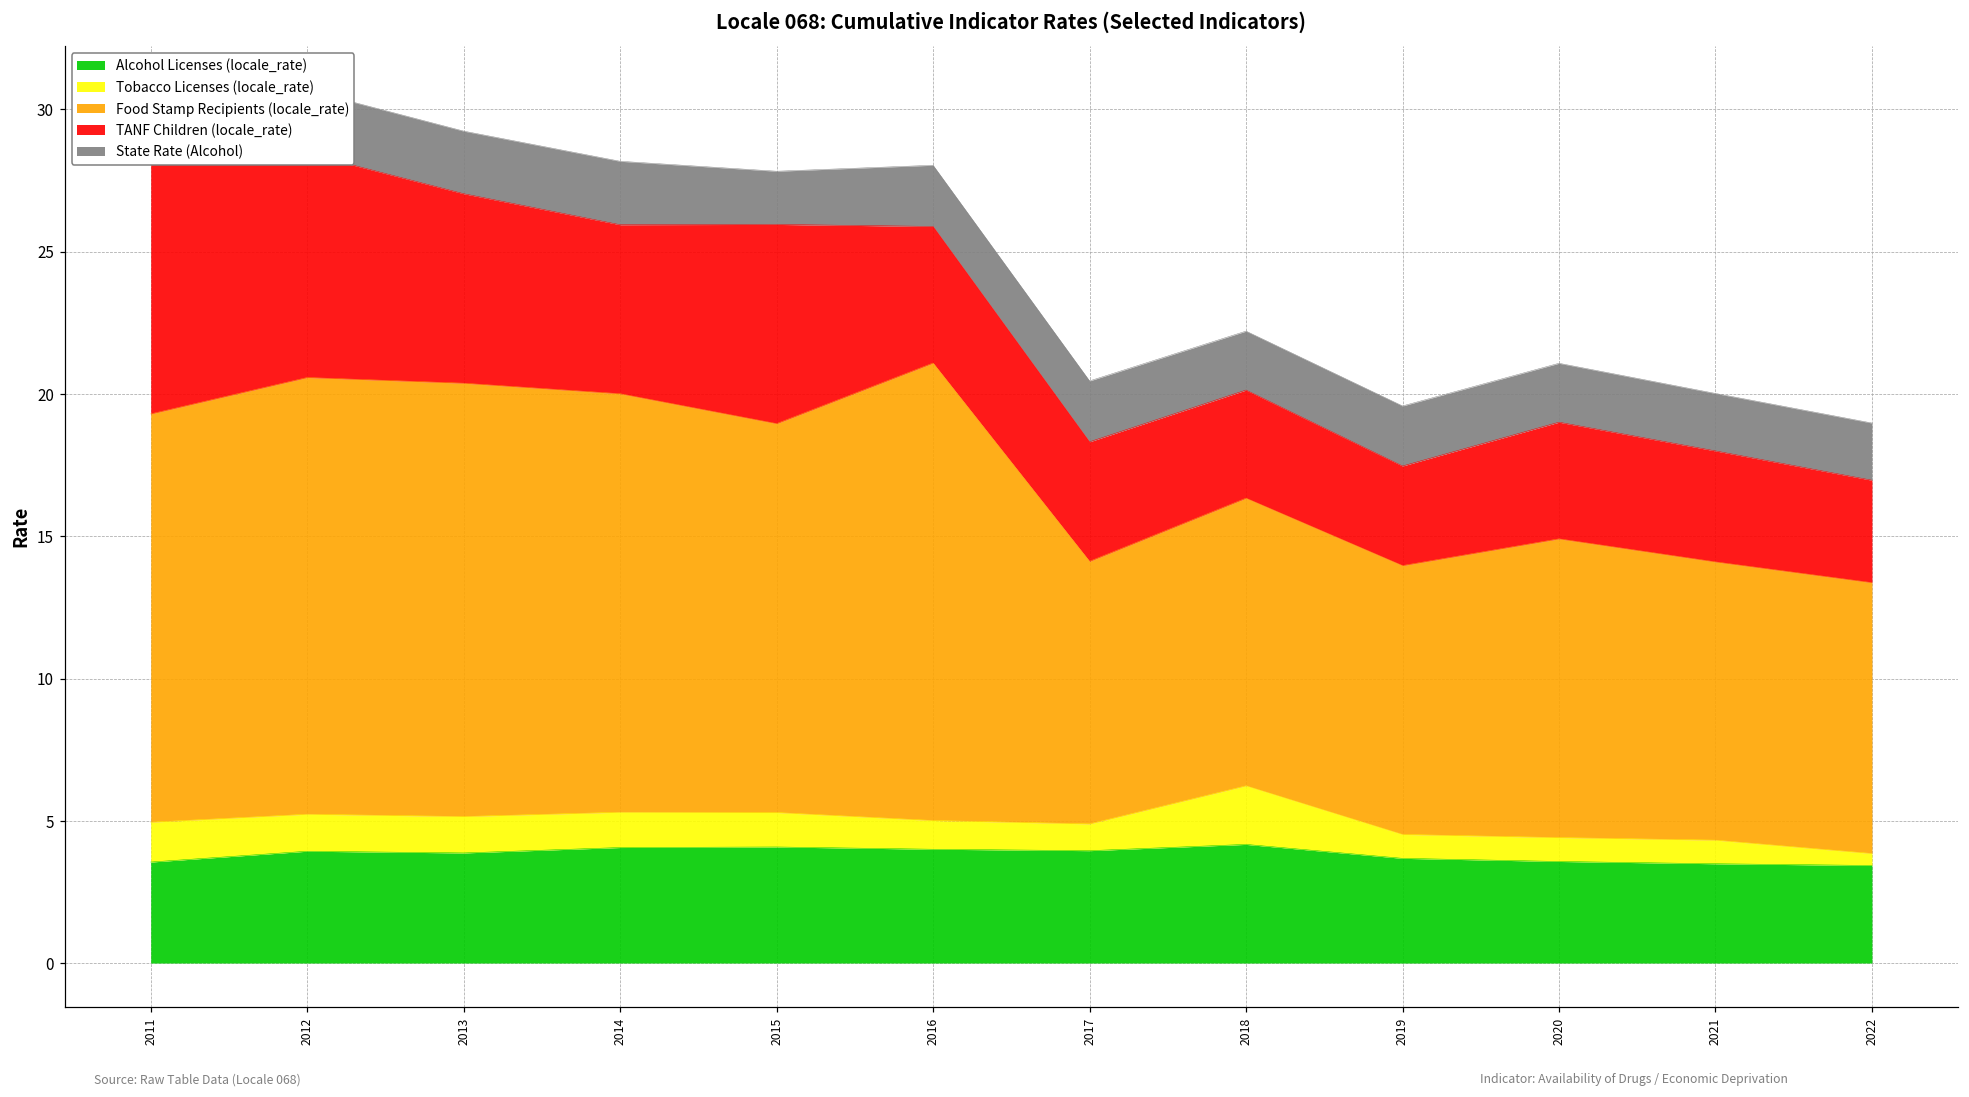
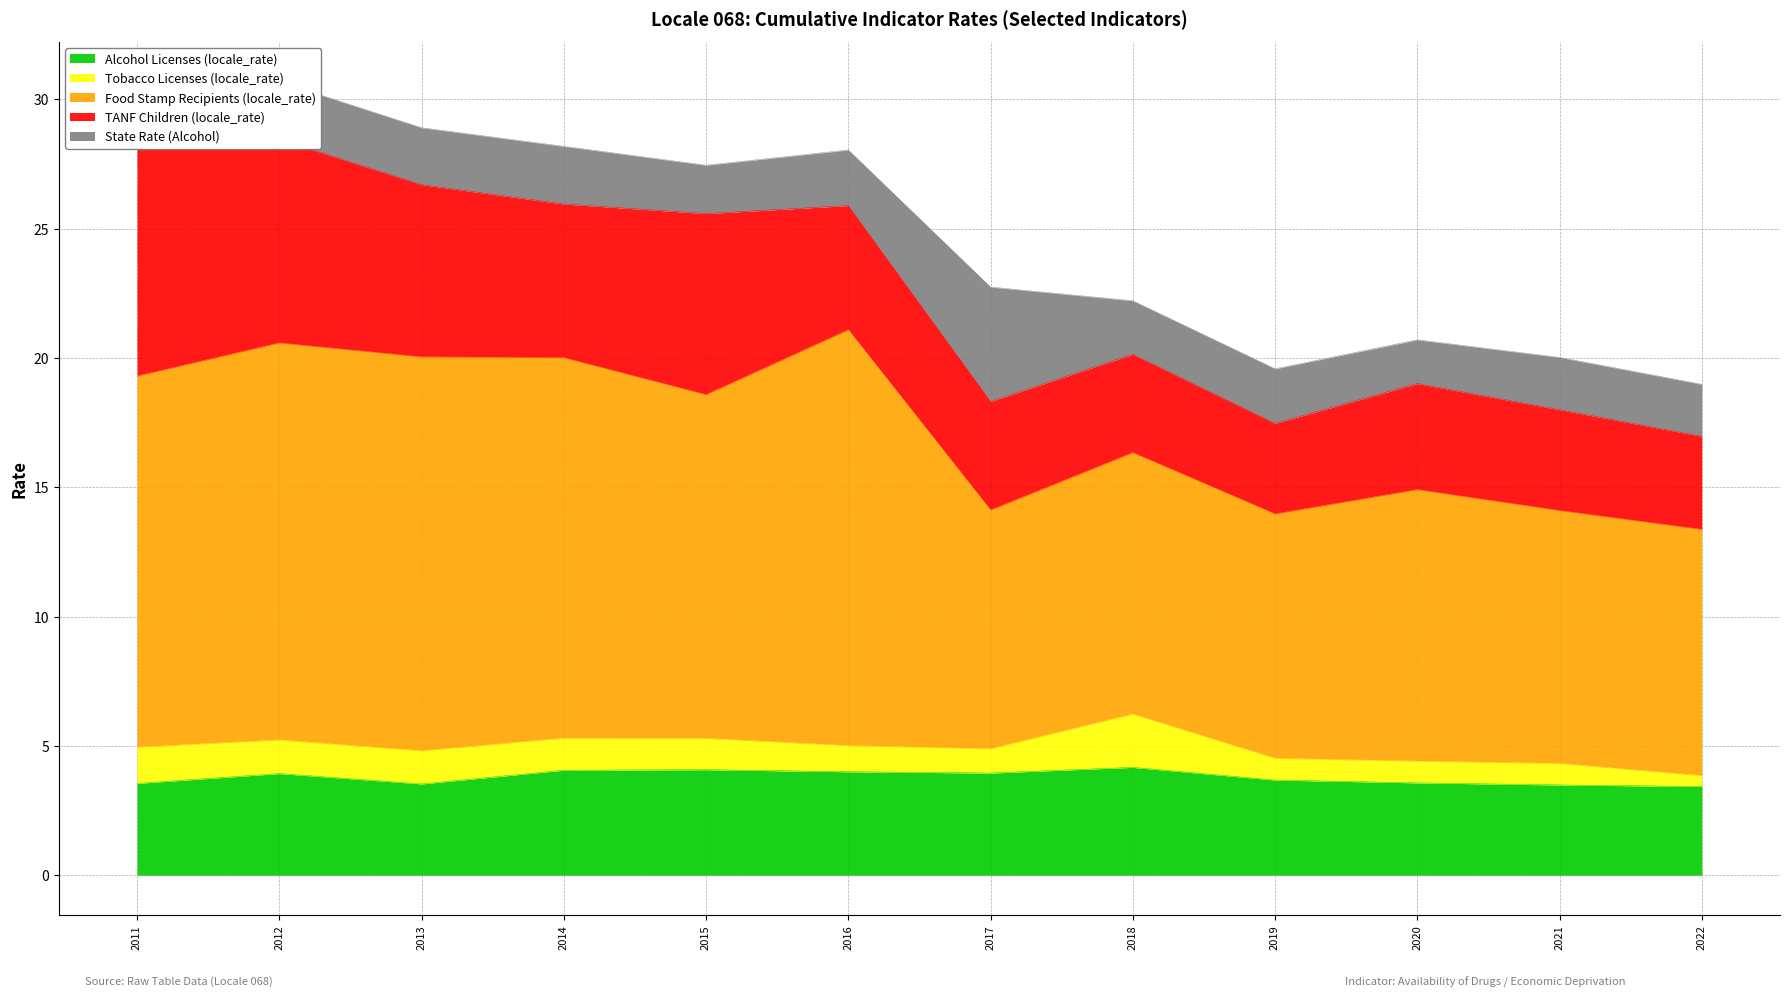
Alcohol Licenses (locale_rate), 2013: 3.9 -> 3.5
Food Stamp Recipients (locale_rate), 2015: 13.7 -> 13.3
State Rate (Alcohol), 2017: 2.1 -> 4.4
State Rate (Alcohol), 2020: 2.1 -> 1.7
